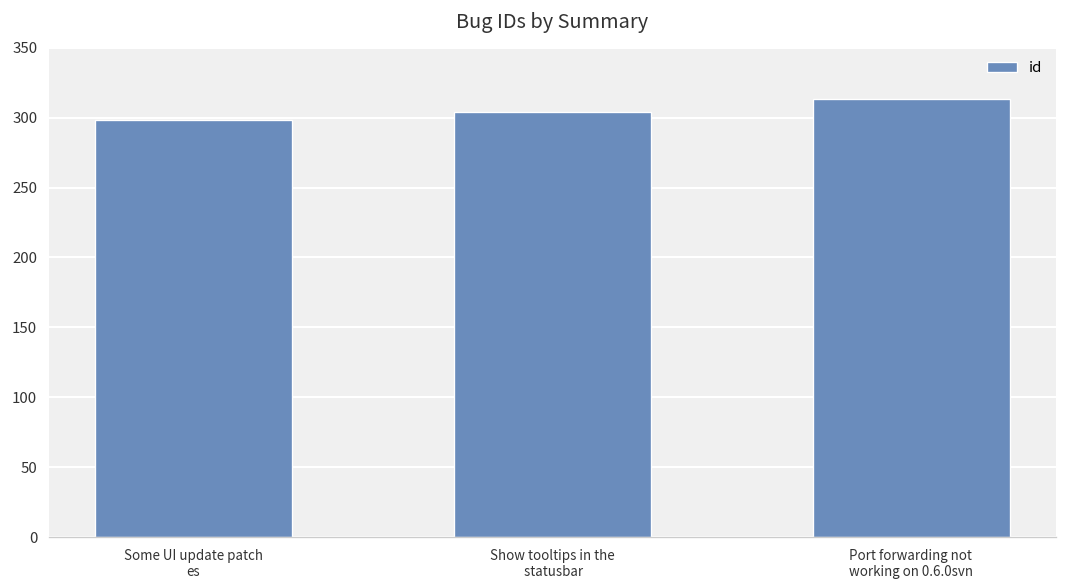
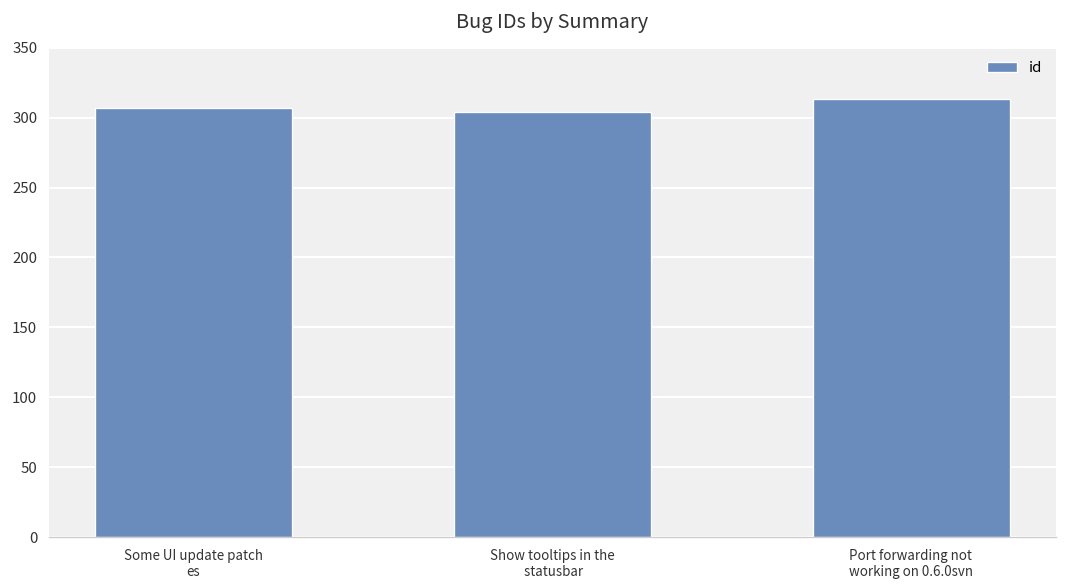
Some UI update patch es: 298 -> 307
